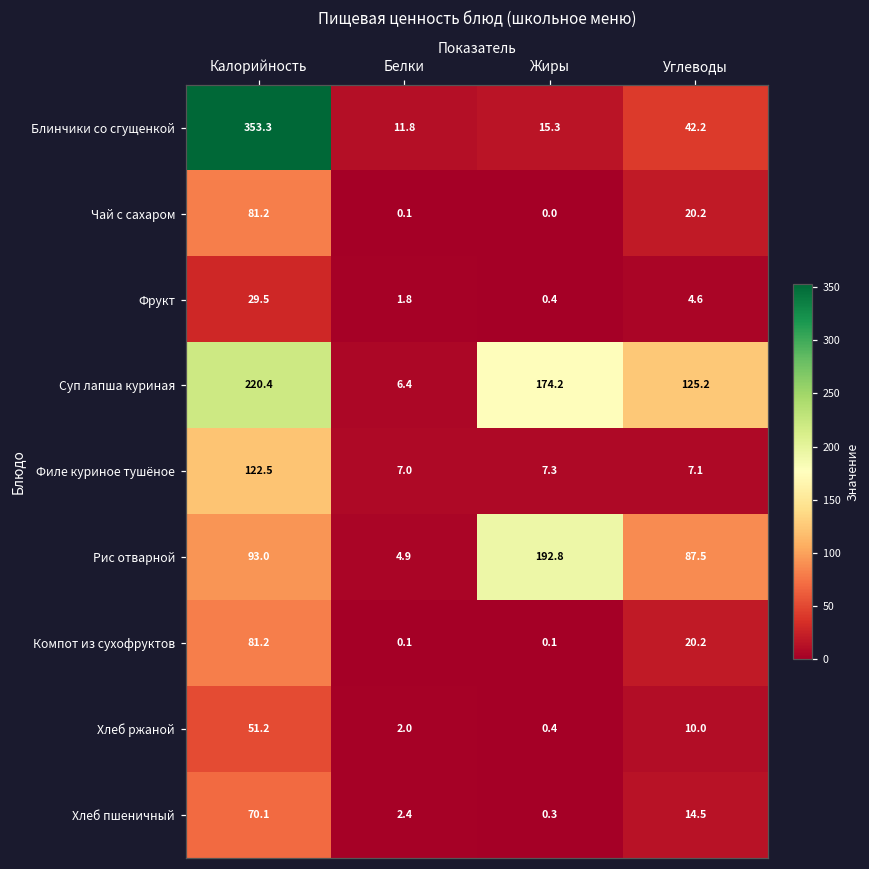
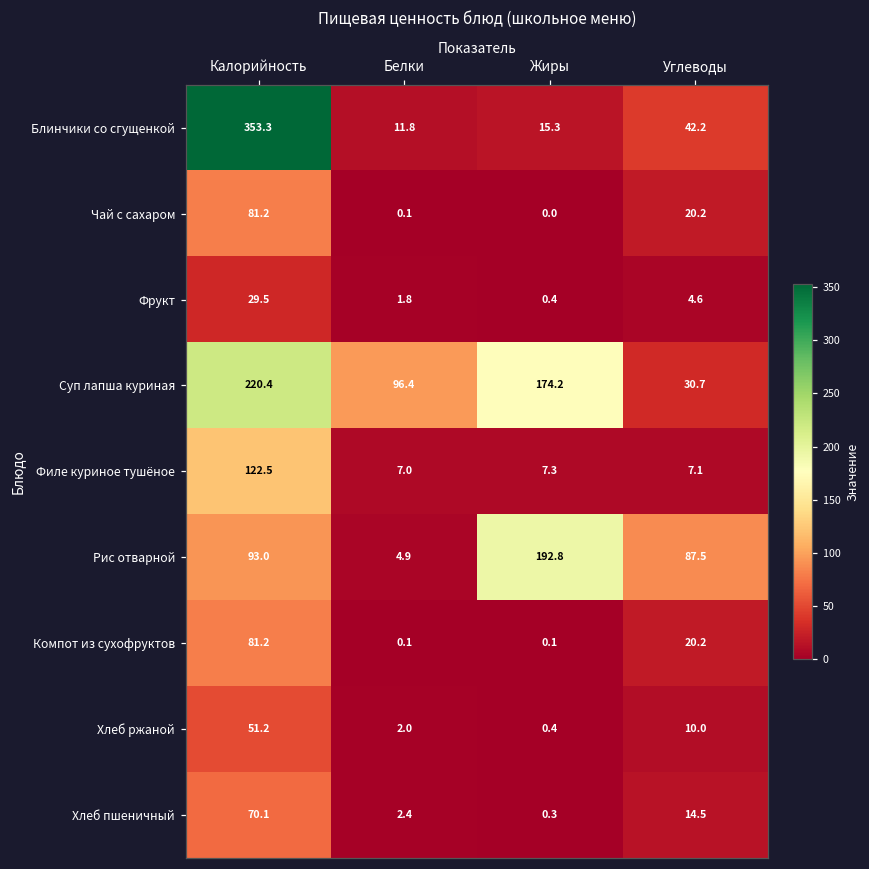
Суп лапша куриная, Белки: 6.4 -> 96.4
Суп лапша куриная, Углеводы: 125.2 -> 30.7
